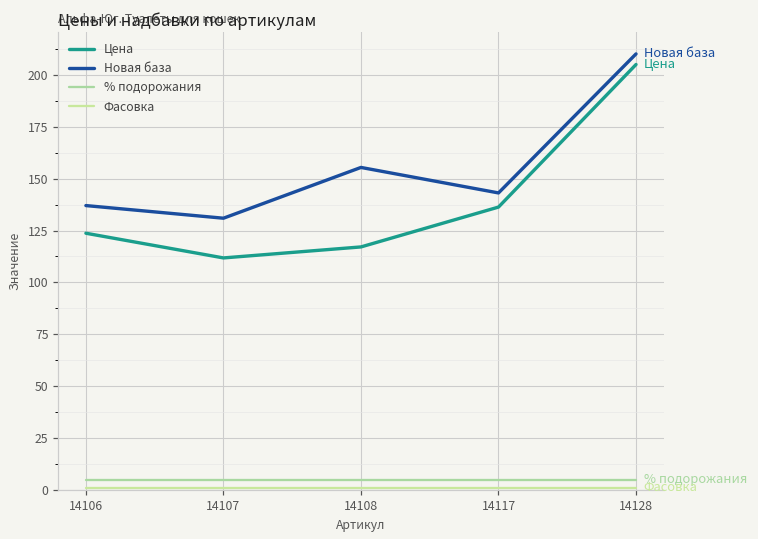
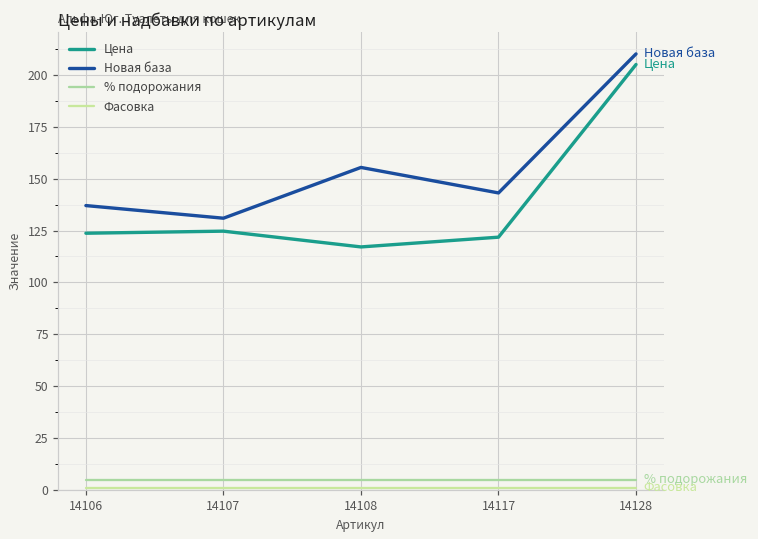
Цена, 14107: 112 -> 125
Цена, 14117: 136 -> 122
